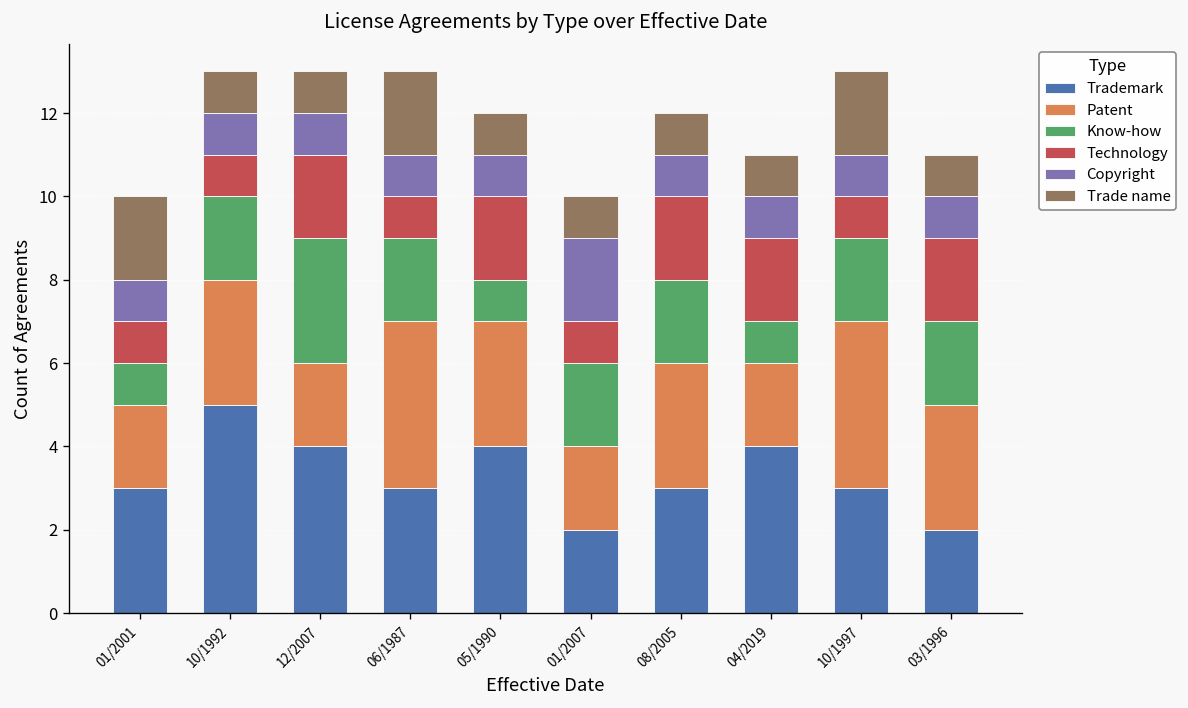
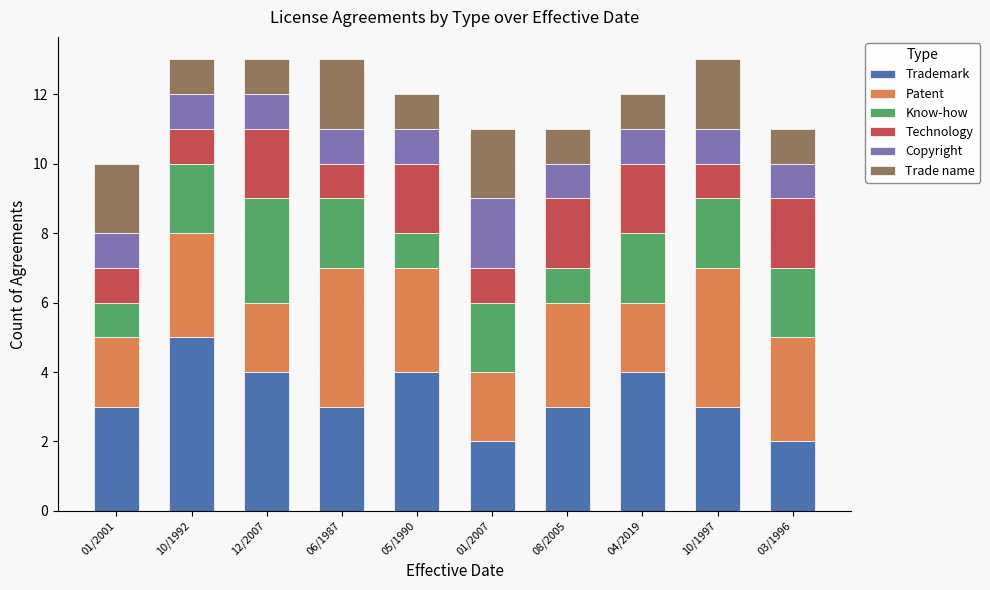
Trade name, 01/2007: 1 -> 2
Know-how, 08/2005: 2 -> 1
Know-how, 04/2019: 1 -> 2
